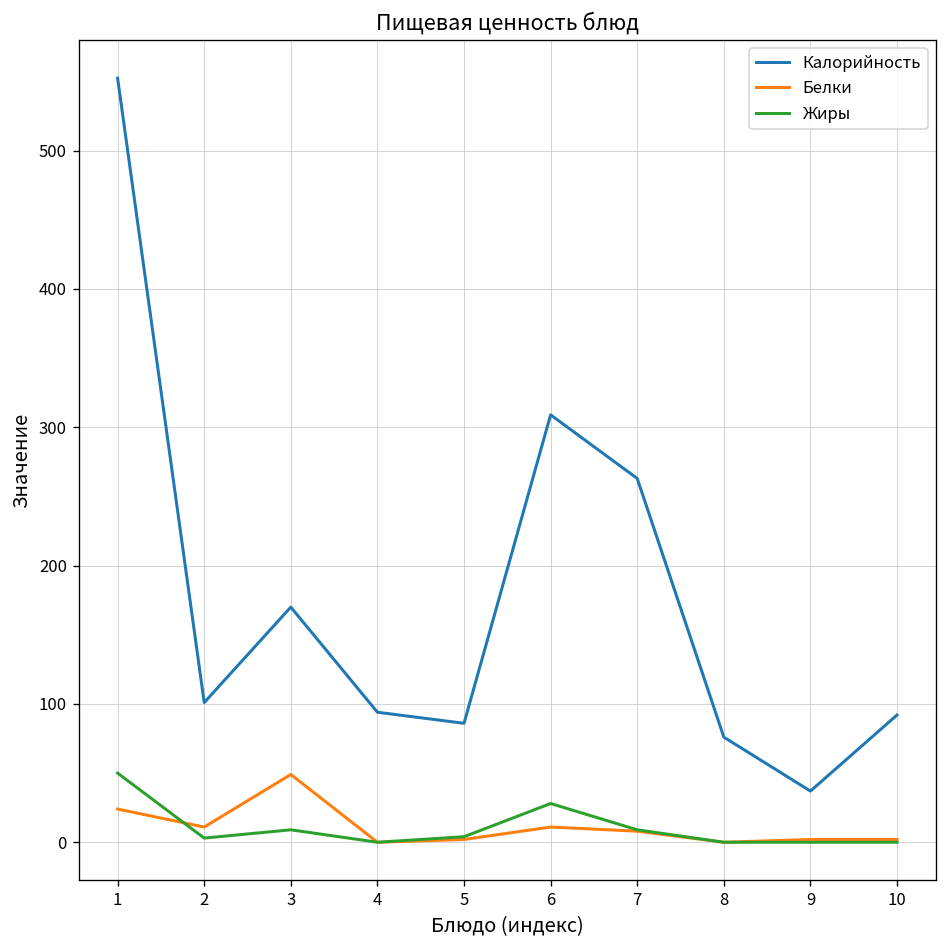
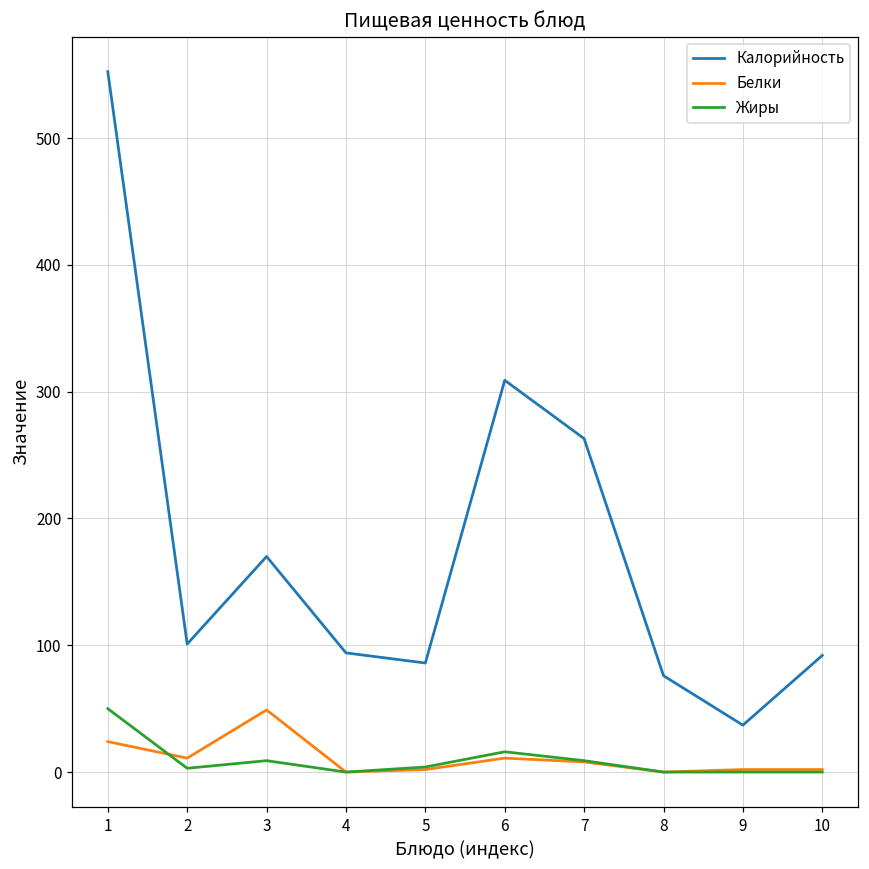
Жиры, 6: 28 -> 16
